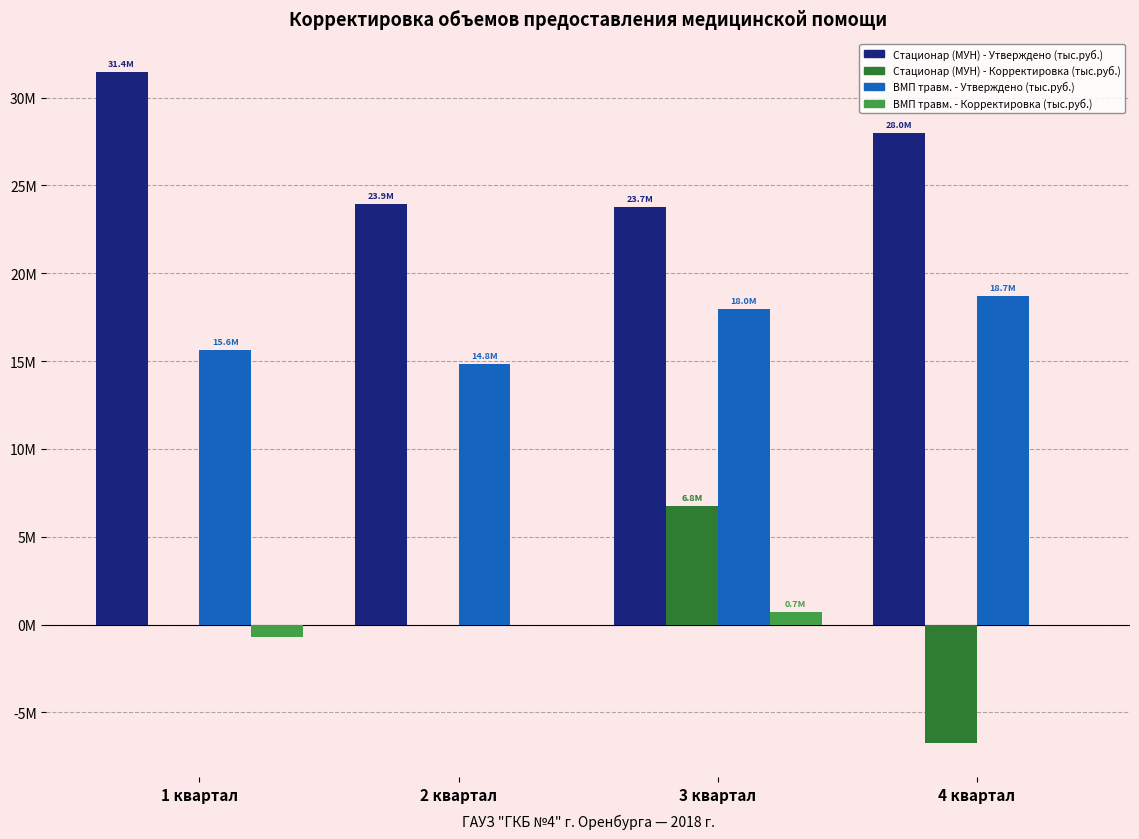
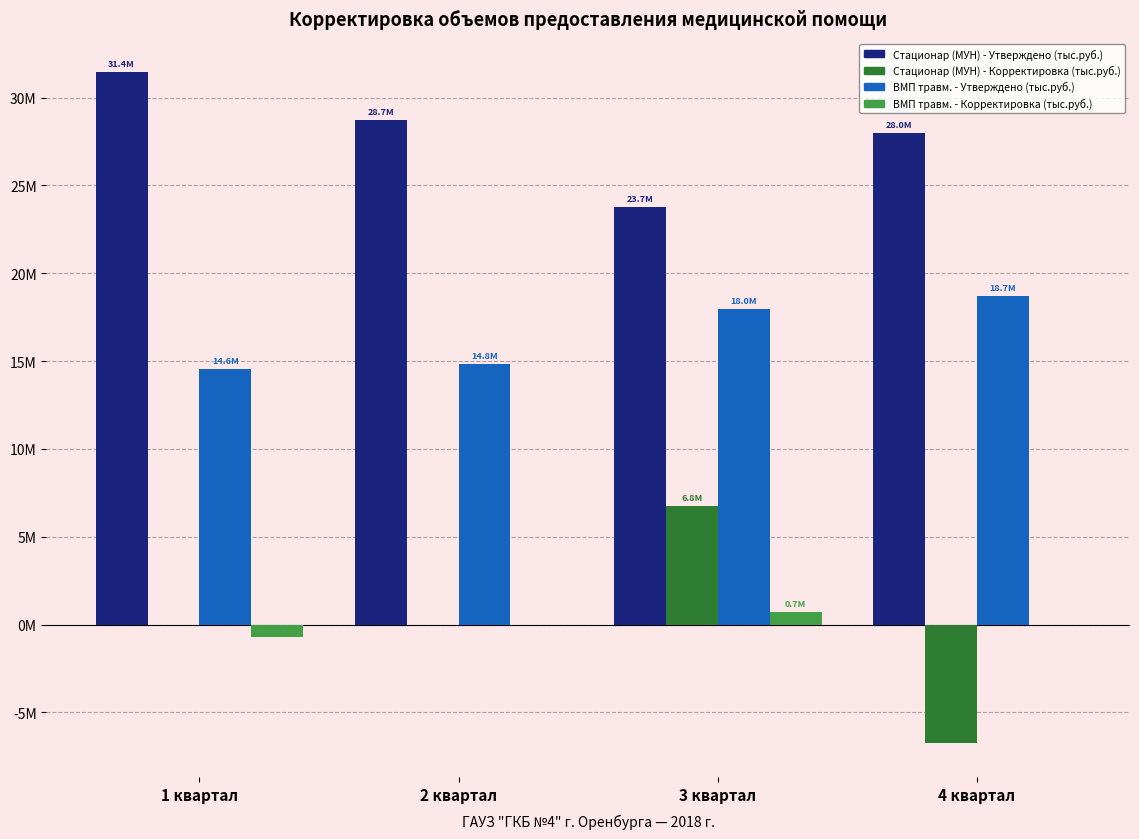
ВМП травм. - Утверждено (тыс.руб.), 1 квартал: 15.6M -> 14.6M
Стационар (МУН) - Утверждено (тыс.руб.), 2 квартал: 23.9M -> 28.7M
